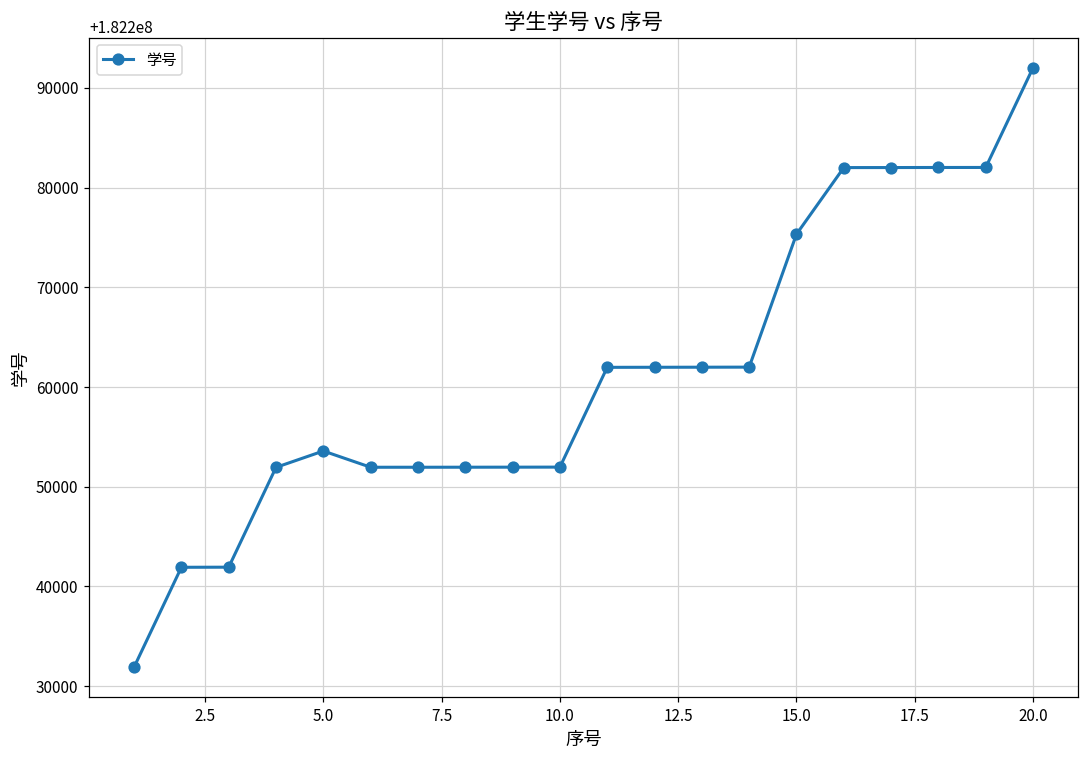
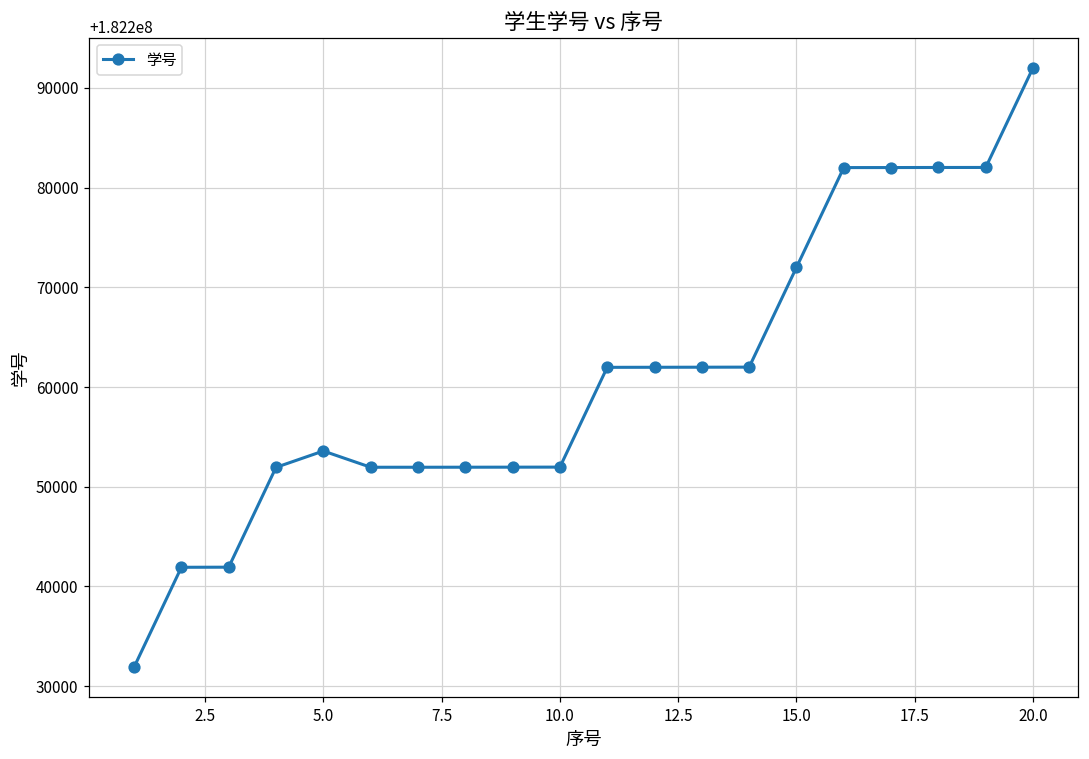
15.0: 182275000 -> 182272000
